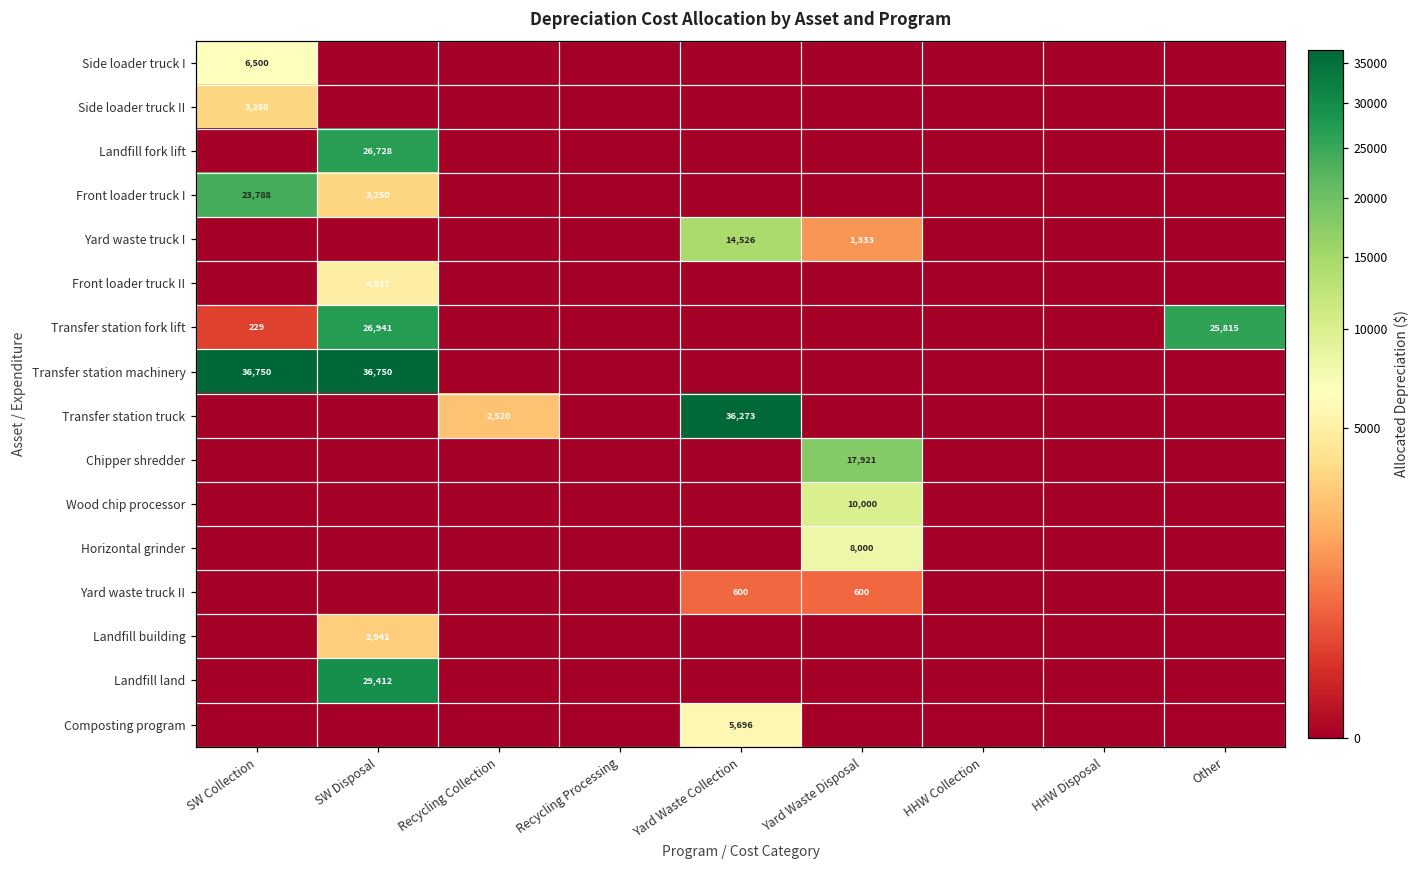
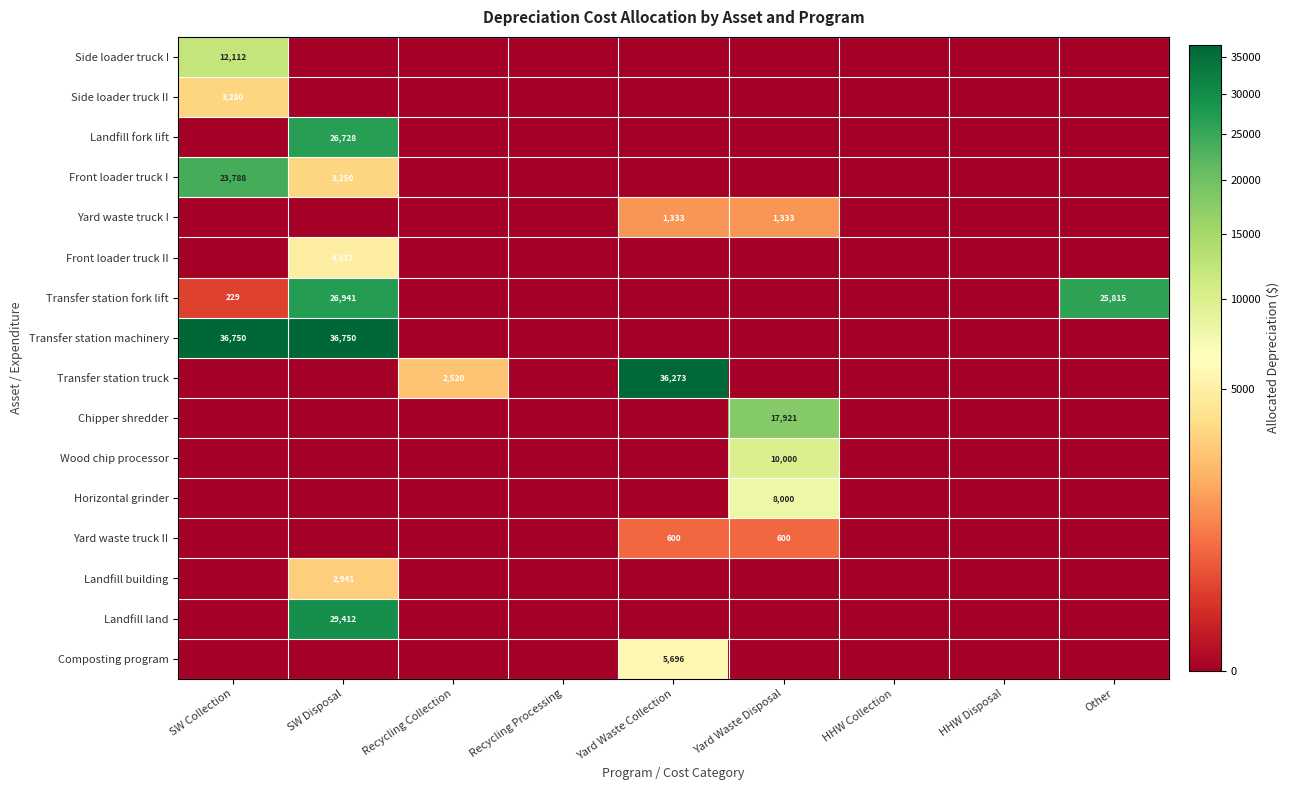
Side loader truck I, SW Collection: 6,500 -> 12,112
Yard waste truck I, Yard Waste Collection: 14,526 -> 1,333
